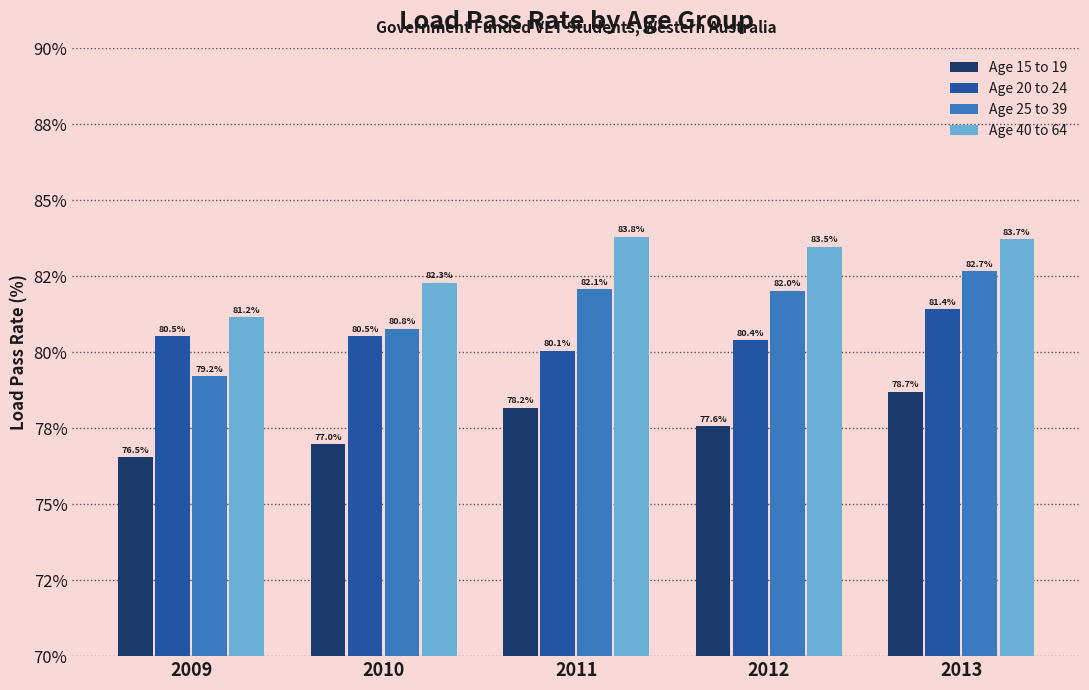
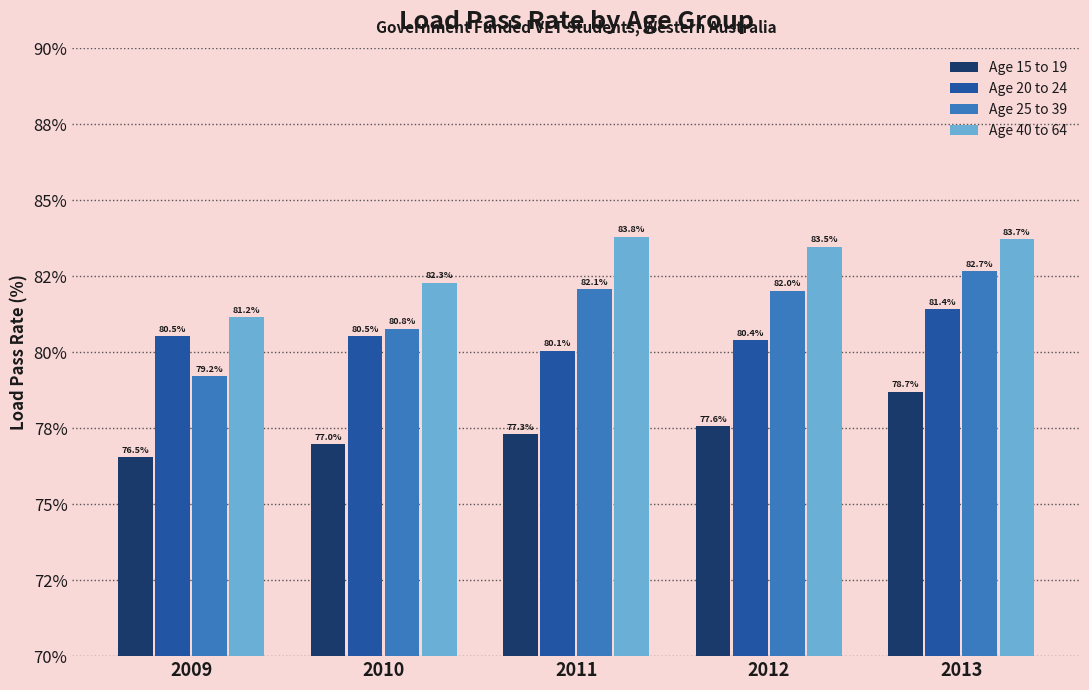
Age 15 to 19, 2011: 78.2% -> 77.3%
